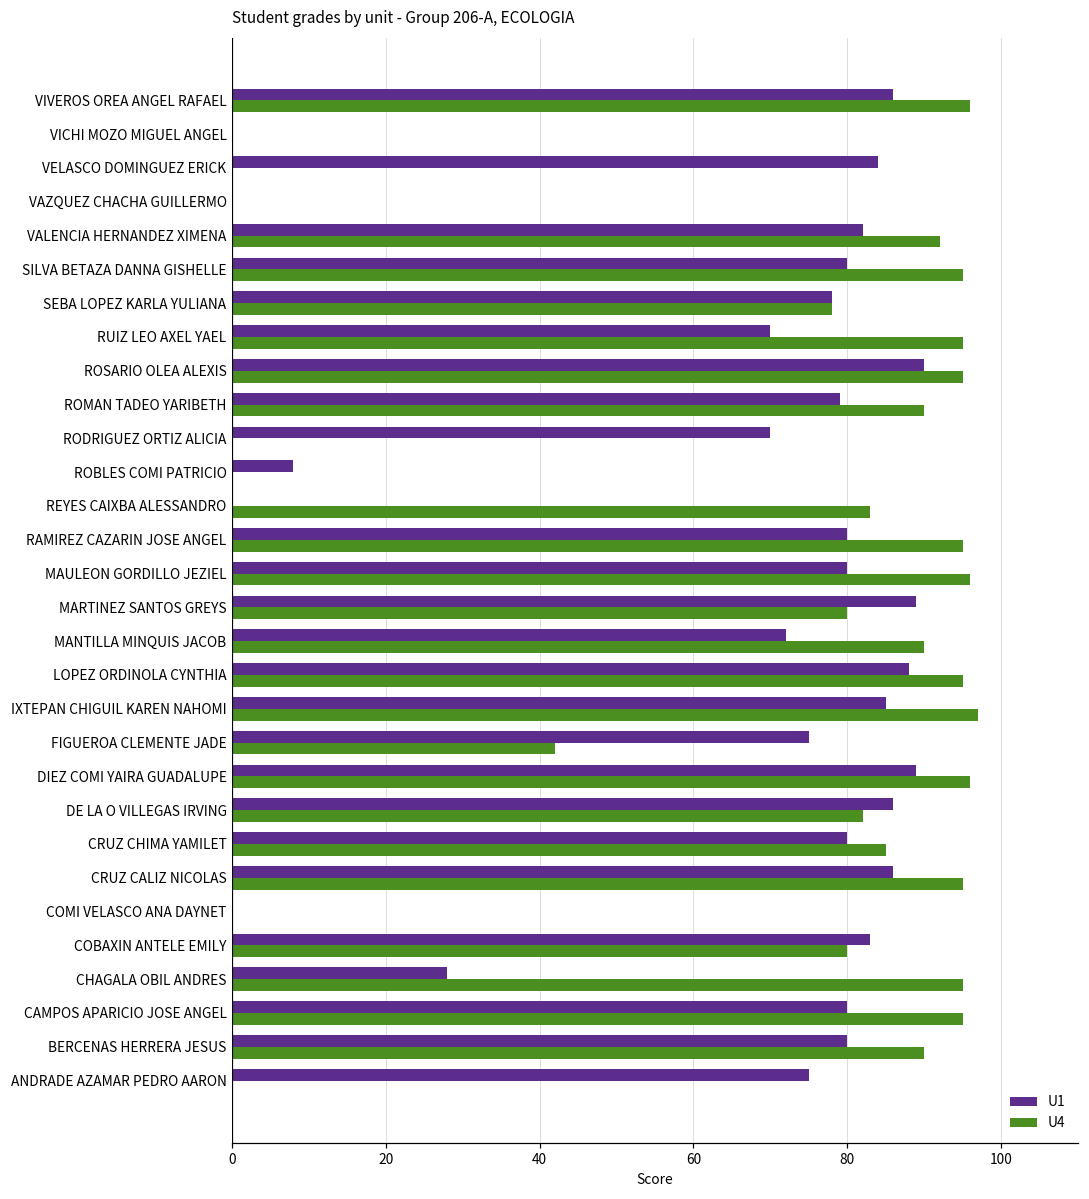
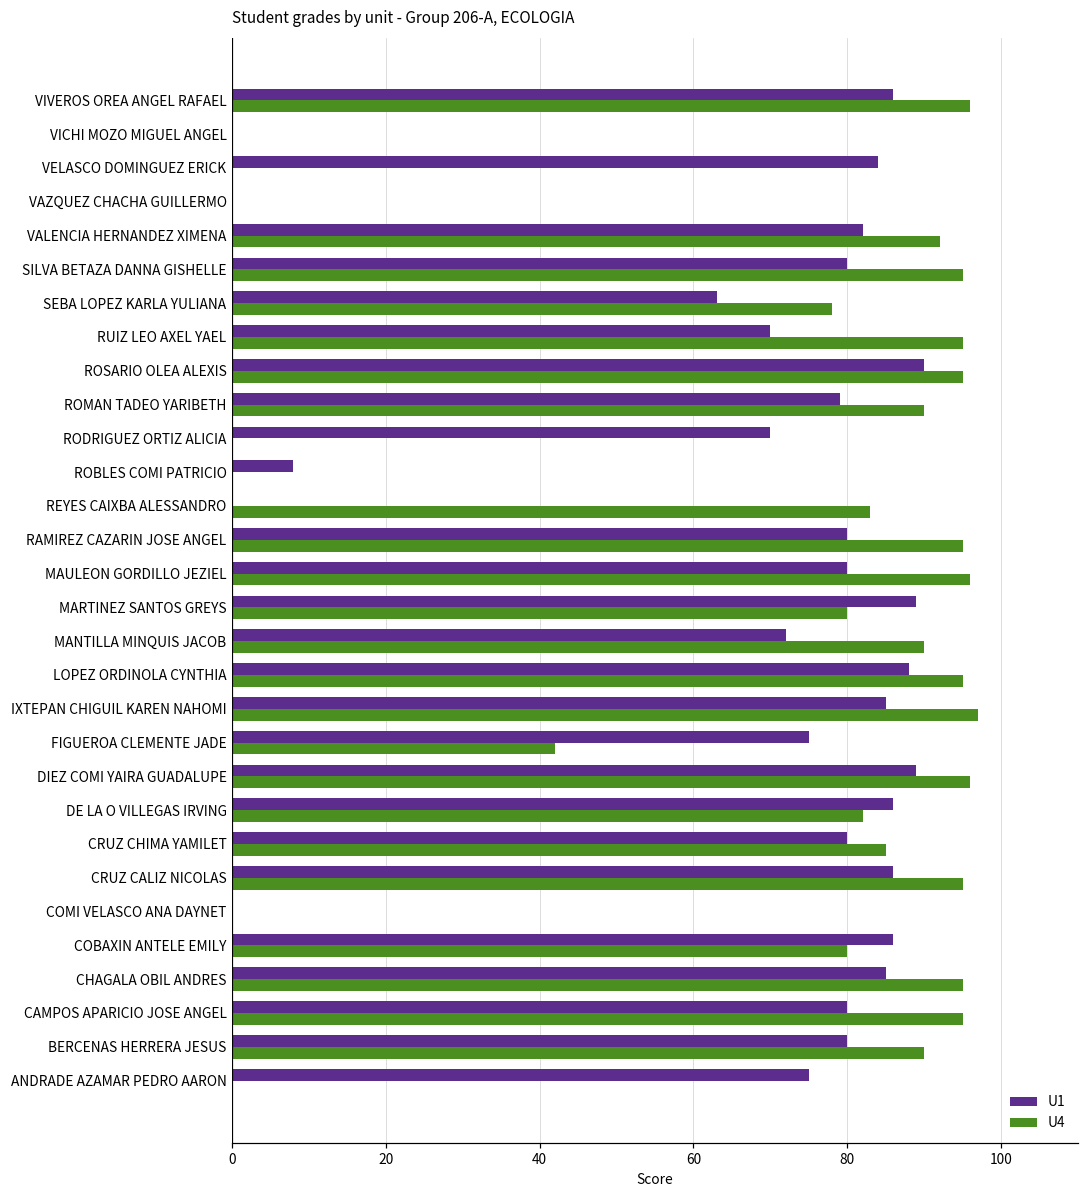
U1, SEBA LOPEZ KARLA YULIANA: 78 -> 63
U1, COBAXIN ANTELE EMILY: 83 -> 86
U1, CHAGALA OBIL ANDRES: 28 -> 85
